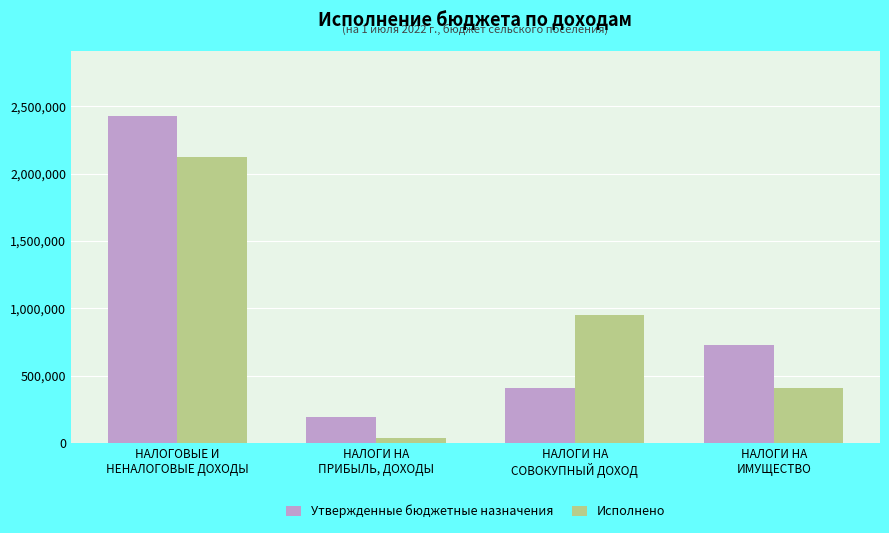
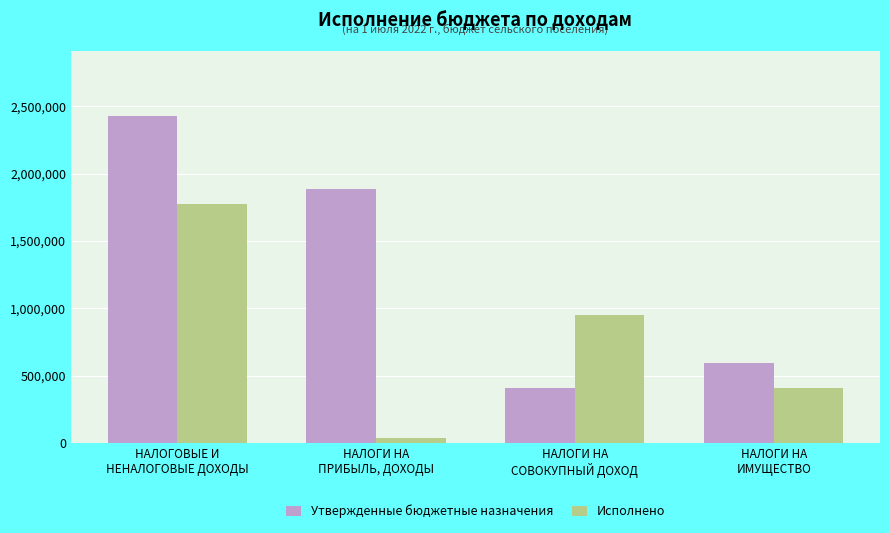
Исполнено, НАЛОГОВЫЕ И НЕНАЛОГОВЫЕ ДОХОДЫ: 2,120,000 -> 1,780,000
Утвержденные бюджетные назначения, НАЛОГИ НА ПРИБЫЛЬ, ДОХОДЫ: 200,000 -> 1,890,000
Утвержденные бюджетные назначения, НАЛОГИ НА ИМУЩЕСТВО: 730,000 -> 590,000
